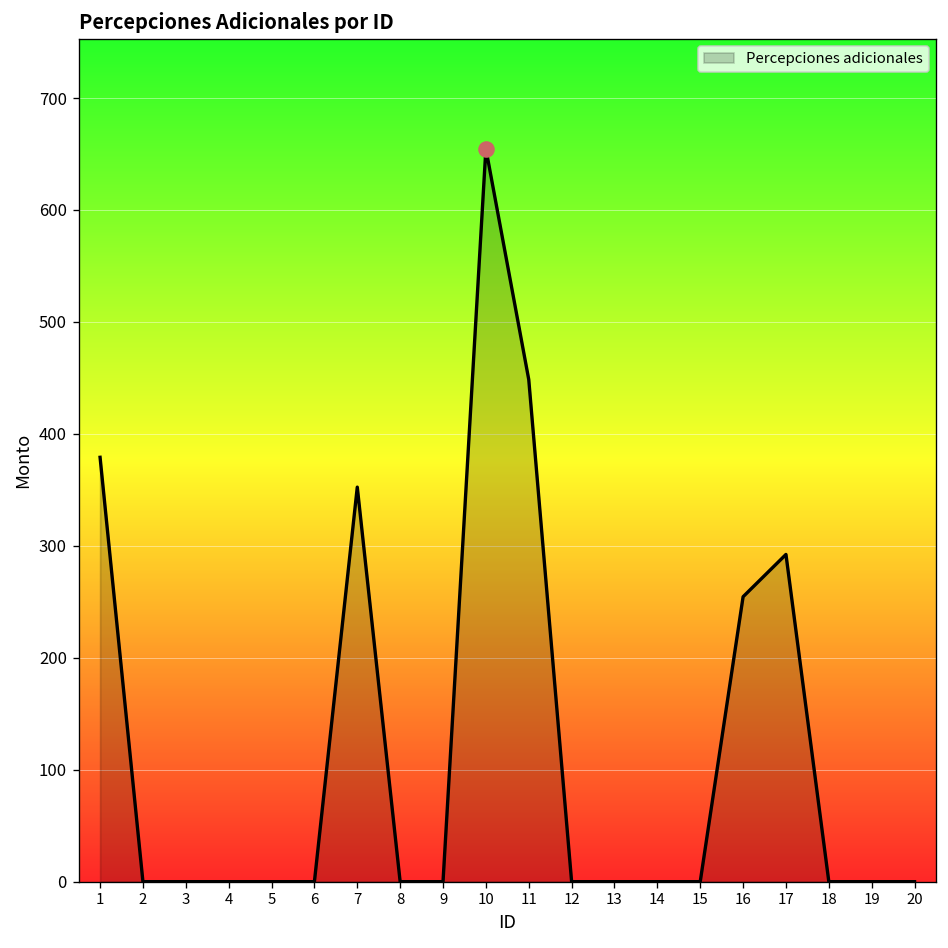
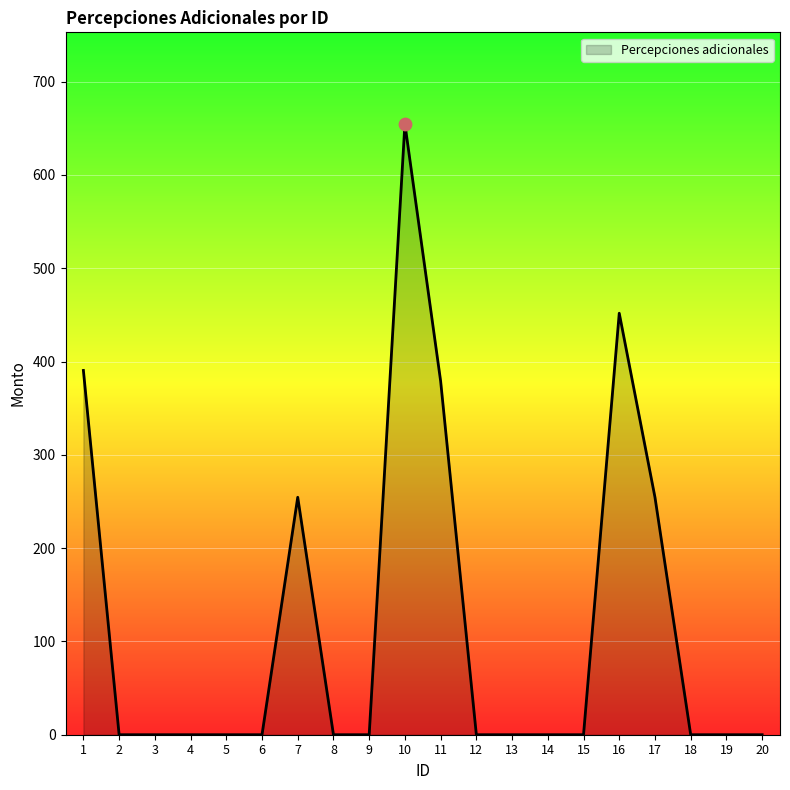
Percepciones adicionales, 1: 380 -> 390
Percepciones adicionales, 7: 350 -> 250
Percepciones adicionales, 11: 450 -> 380
Percepciones adicionales, 16: 250 -> 450
Percepciones adicionales, 17: 290 -> 250
